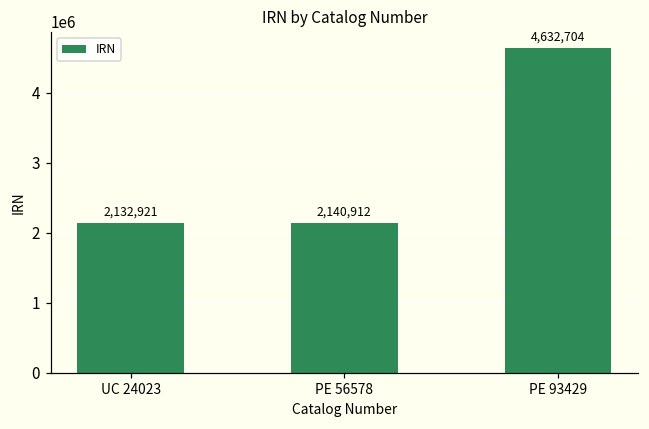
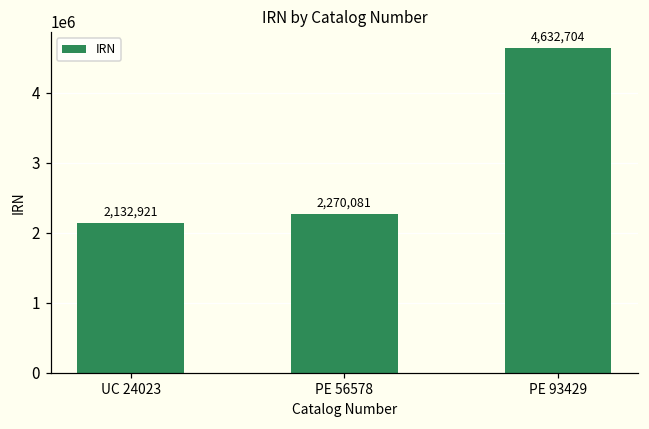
PE 56578: 2,140,912 -> 2,270,081
